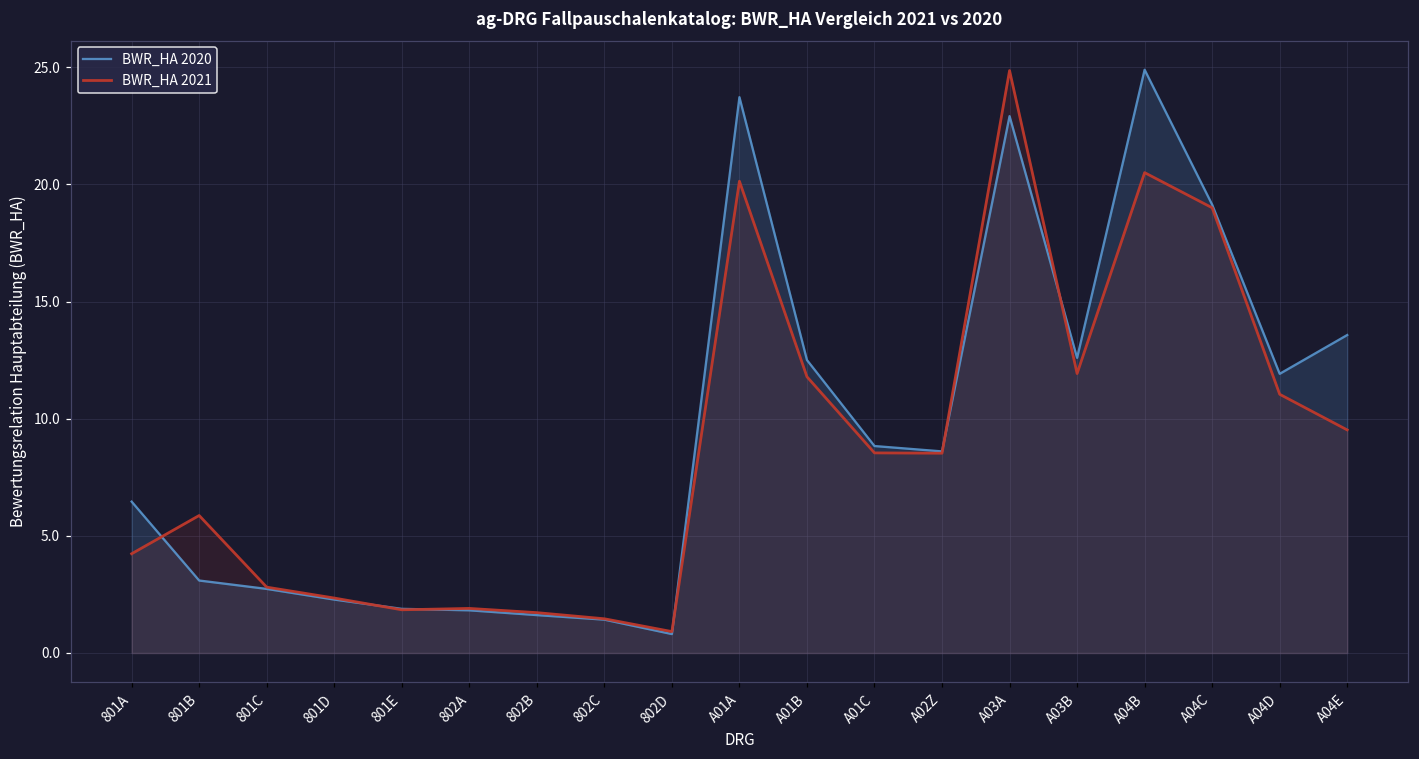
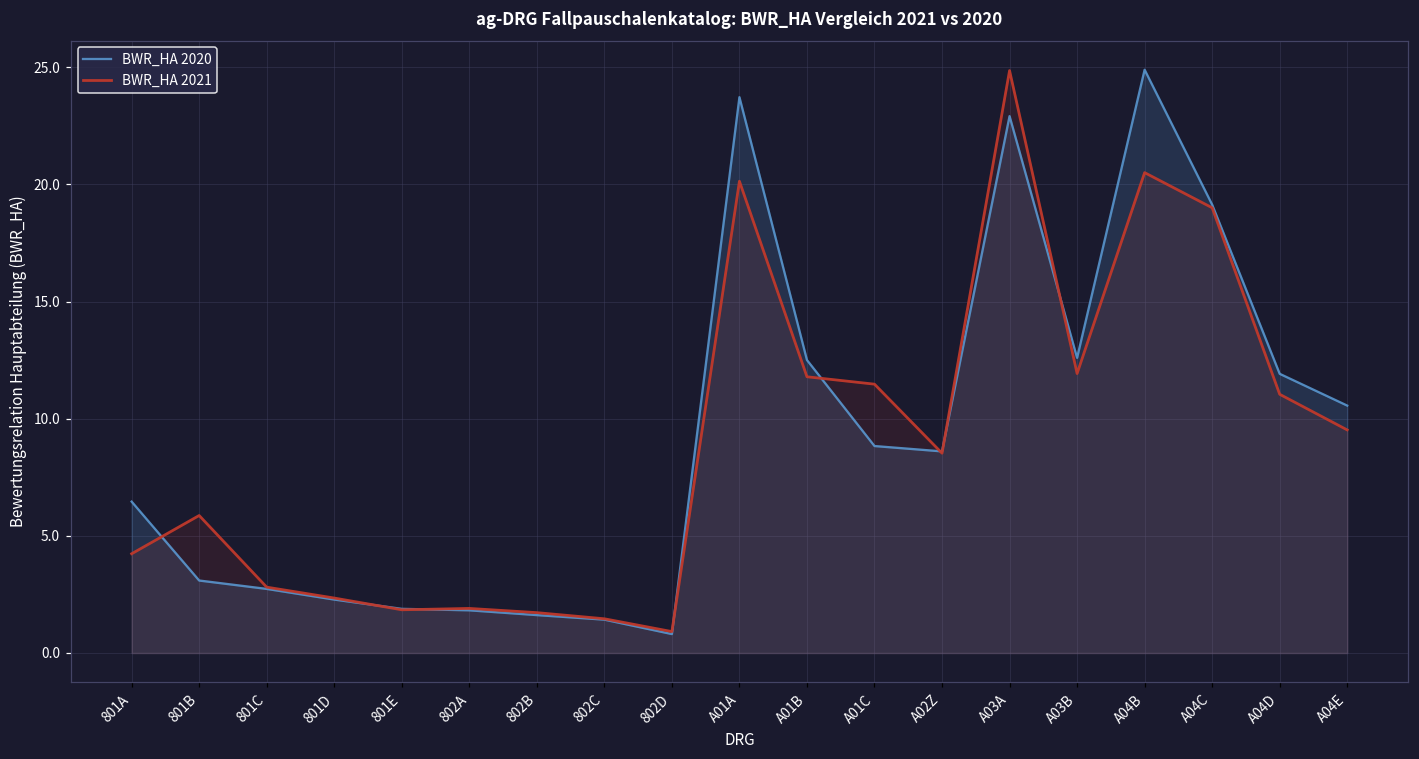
BWR_HA 2021, A01C: 8.5 -> 11.5
BWR_HA 2020, A04E: 13.6 -> 10.6
